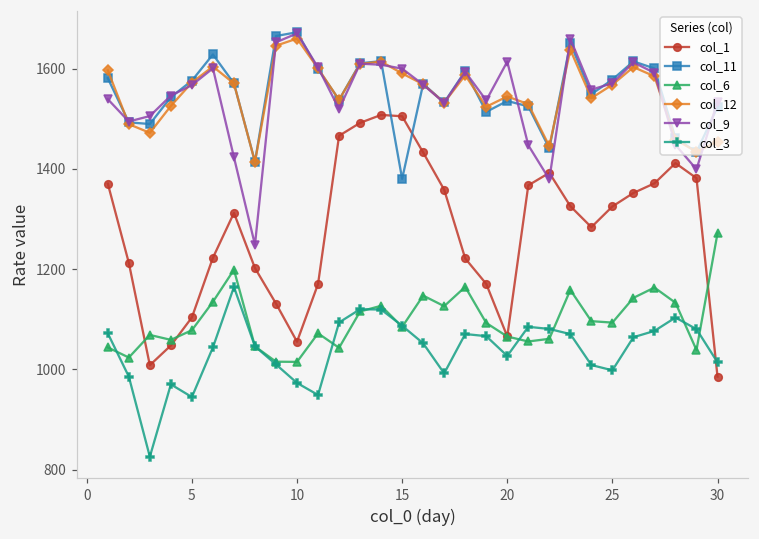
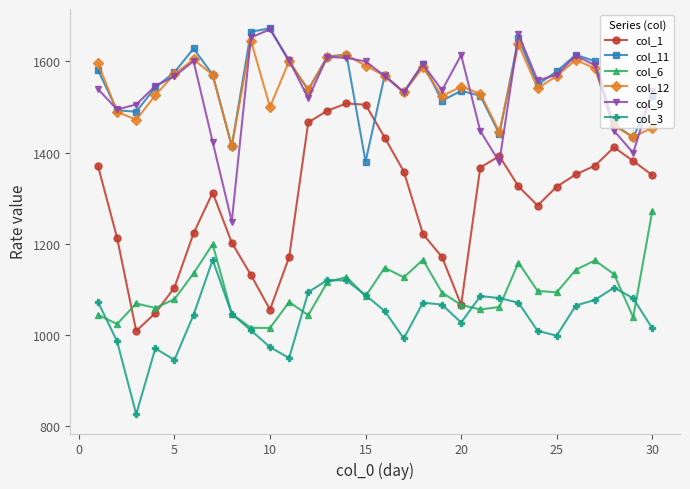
col_12, 10: 1660 -> 1500
col_1, 30: 990 -> 1350
